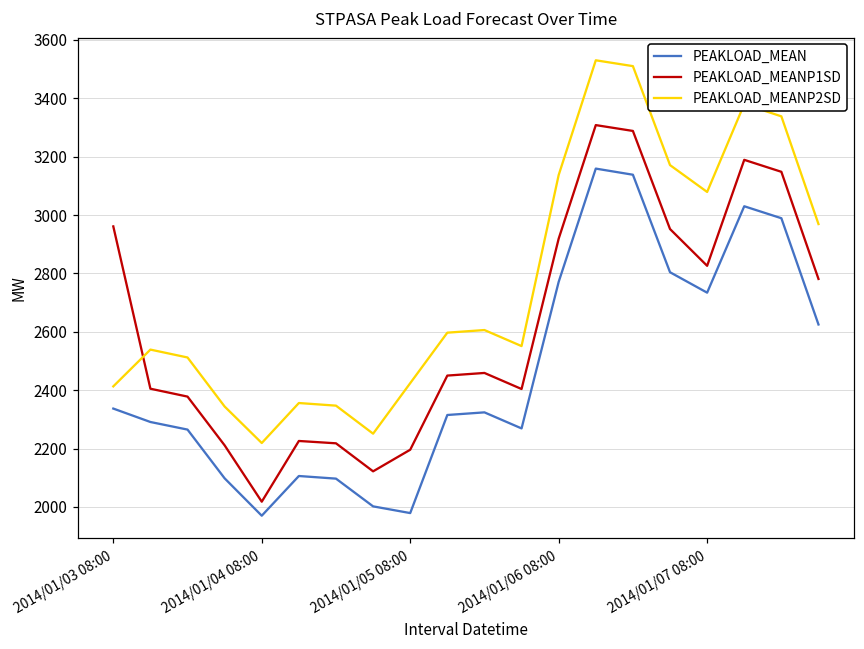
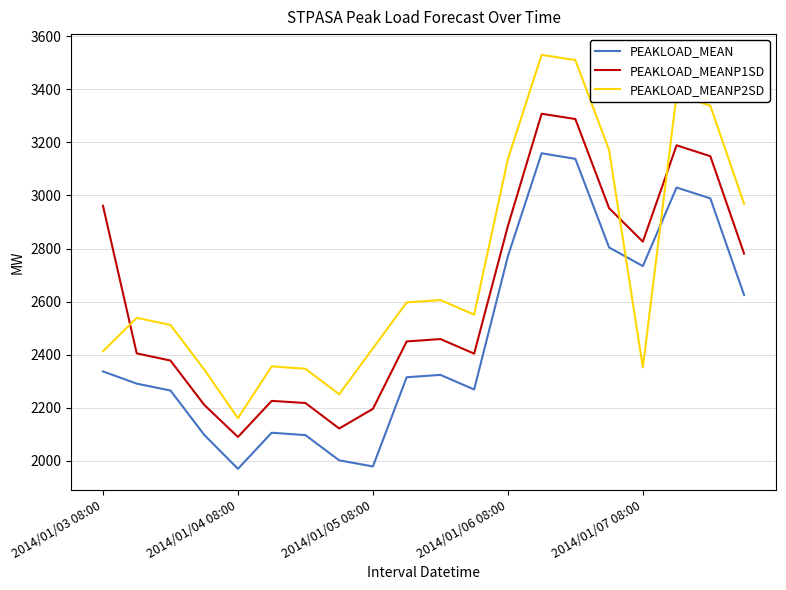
PEAKLOAD_MEANP1SD, 2014/01/04 08:00: 2020 -> 2090
PEAKLOAD_MEANP2SD, 2014/01/04 08:00: 2220 -> 2160
PEAKLOAD_MEANP1SD, 2014/01/06 08:00: 2920 -> 2890
PEAKLOAD_MEANP2SD, 2014/01/07 08:00: 3080 -> 2350
